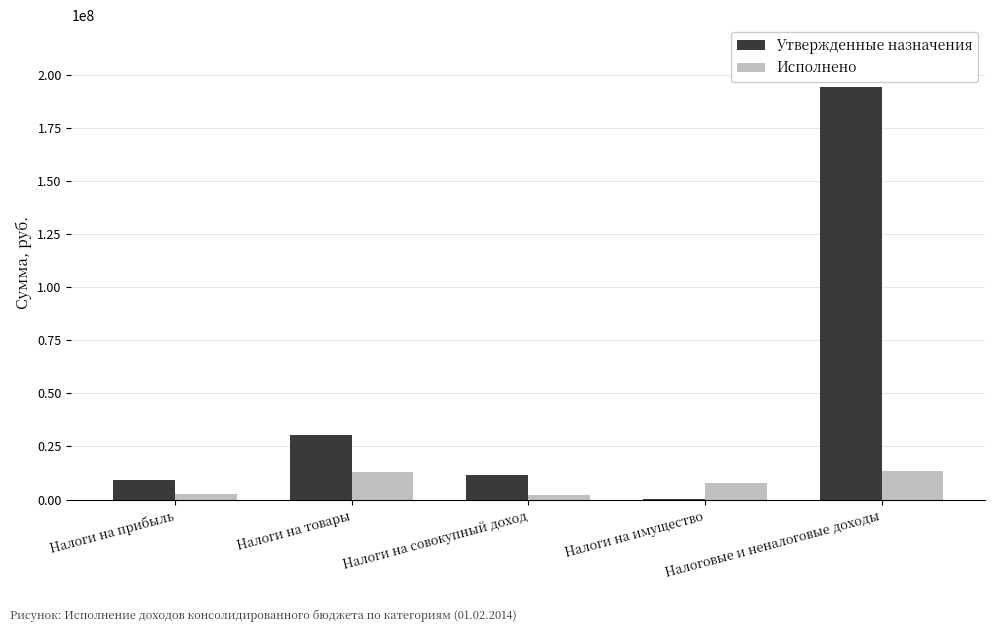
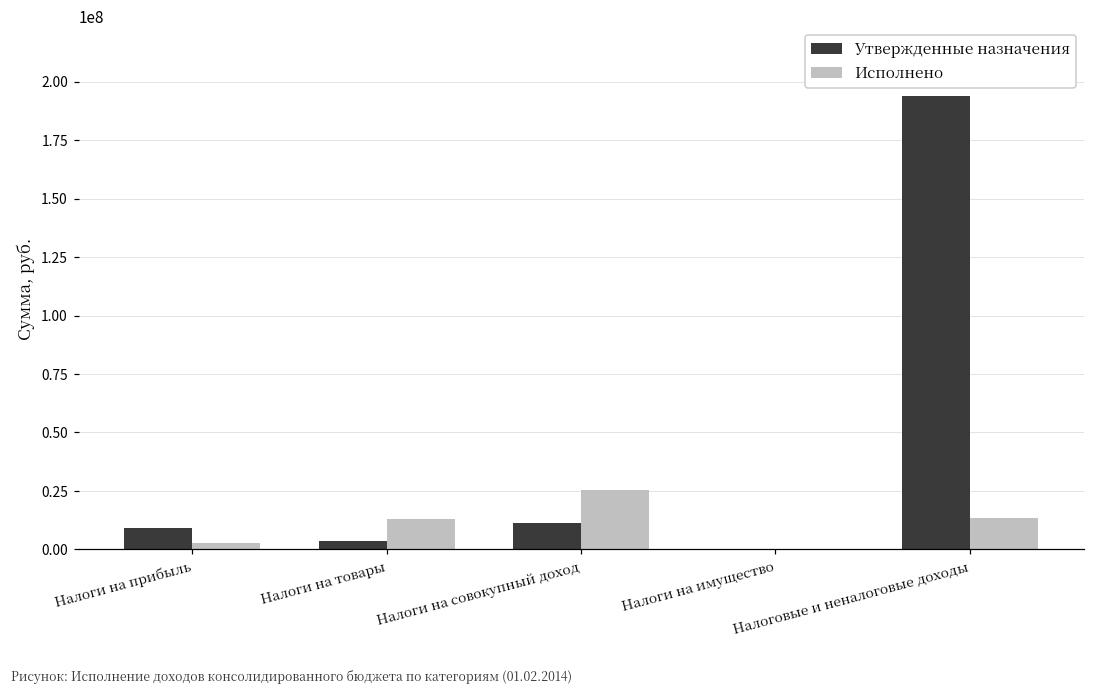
Утвержденные назначения, Налоги на товары: 30000000 -> 4000000
Исполнено, Налоги на совокупный доход: 2000000 -> 25000000
Исполнено, Налоги на имущество: 8000000 -> 0
